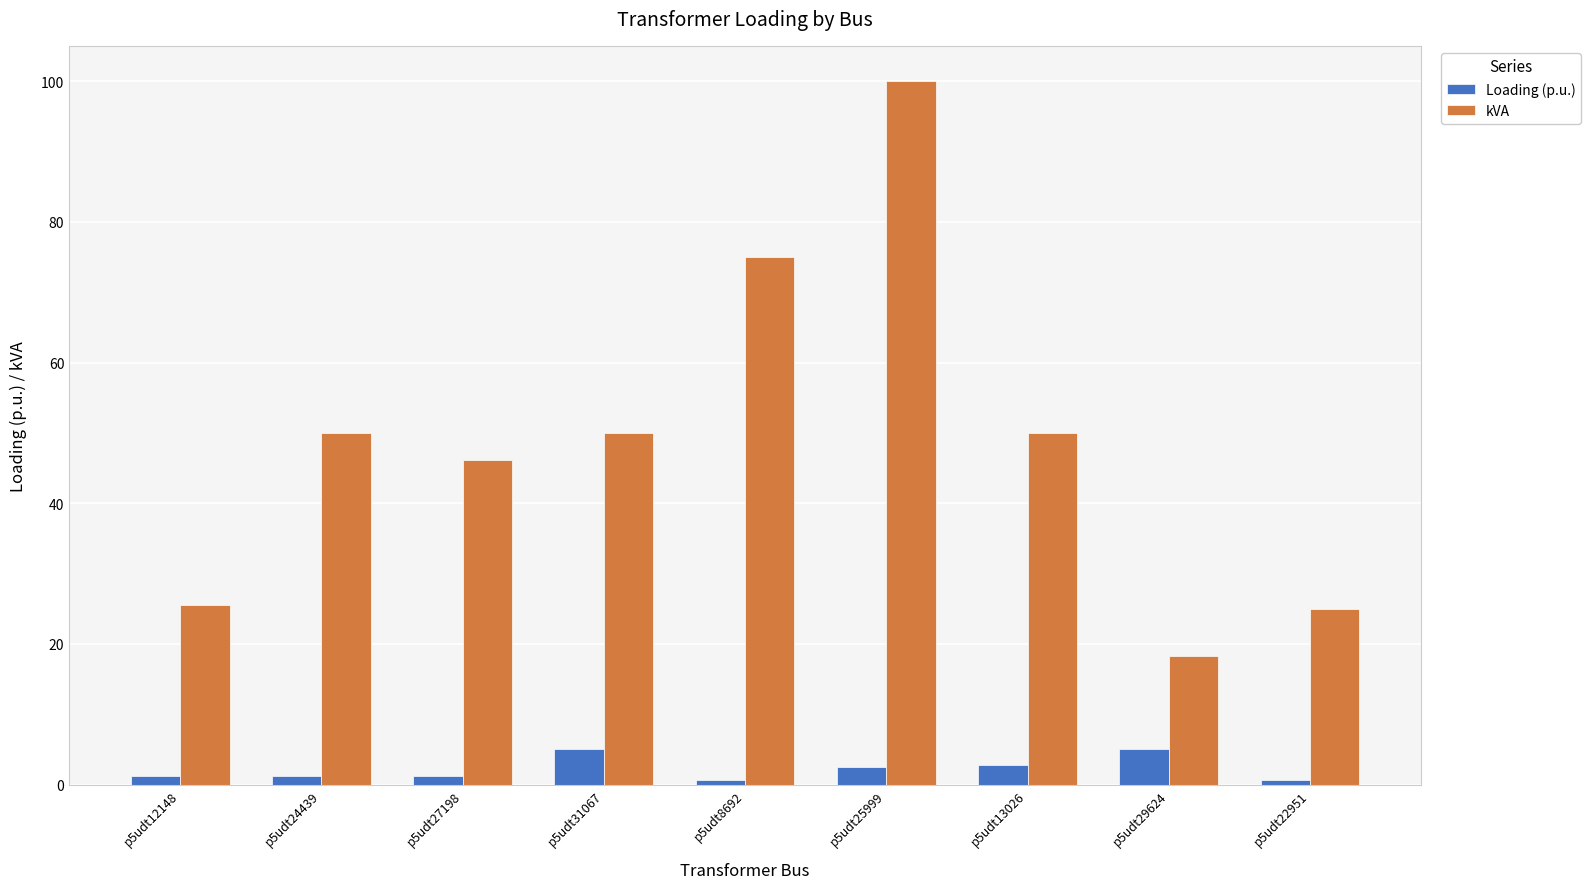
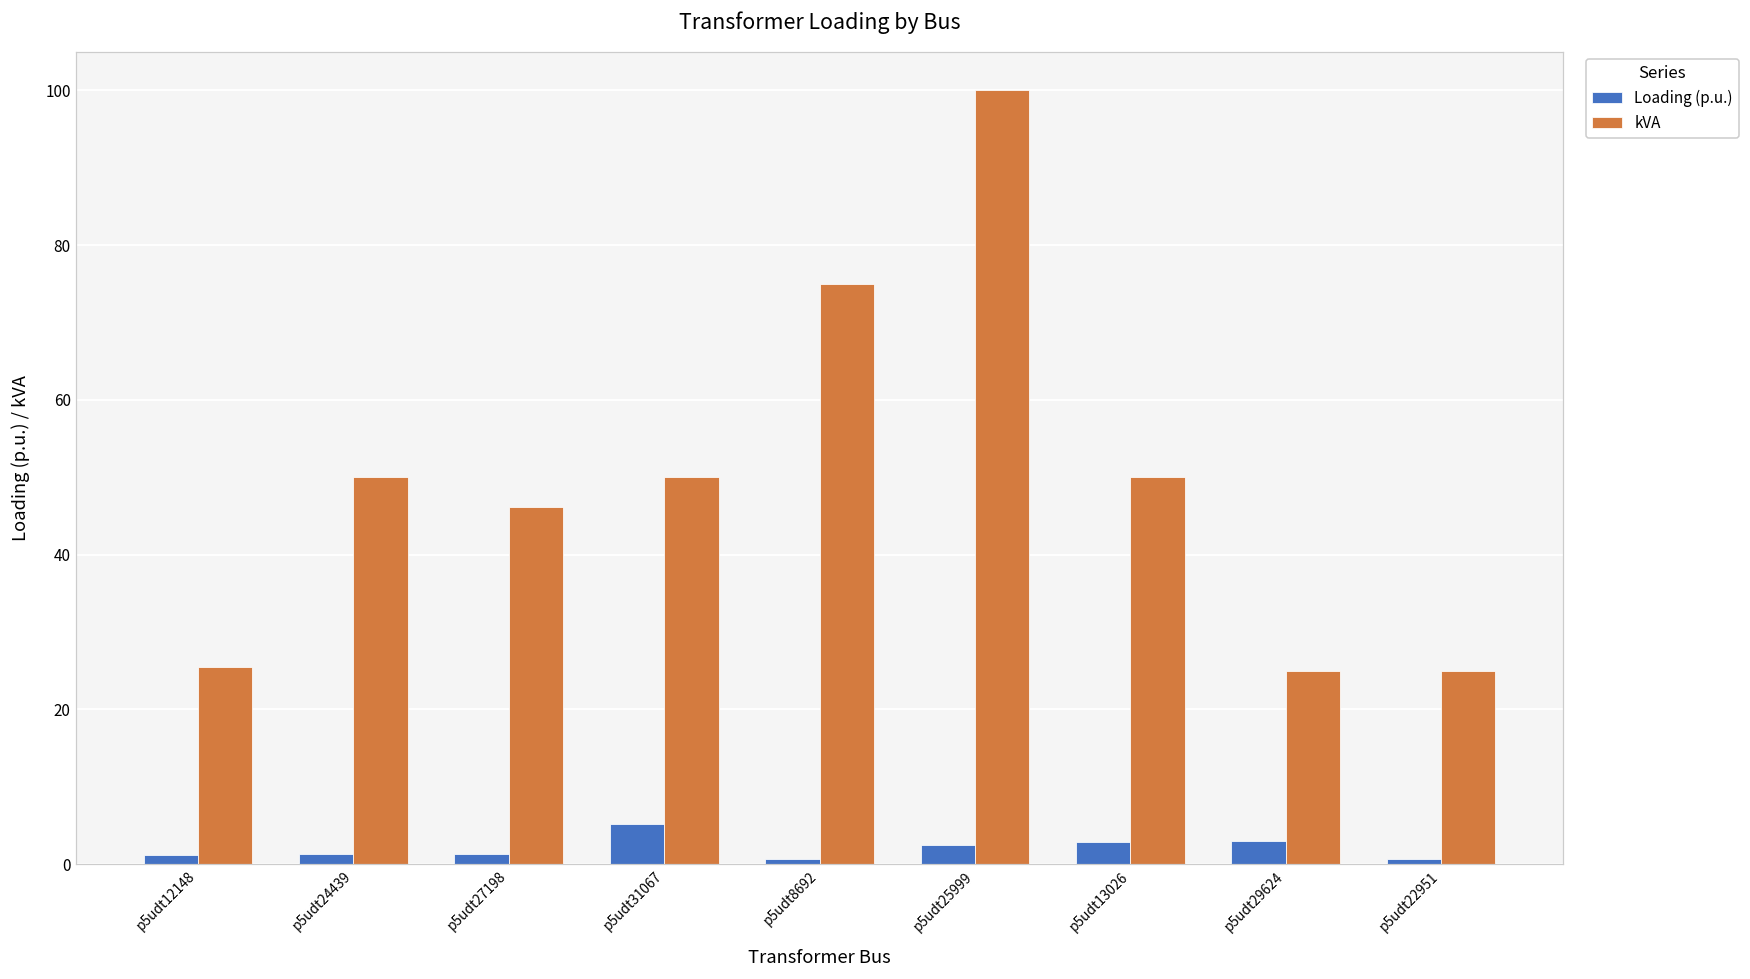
Loading (p.u.), p5udt29624: 5 -> 3
kVA, p5udt29624: 18 -> 25
